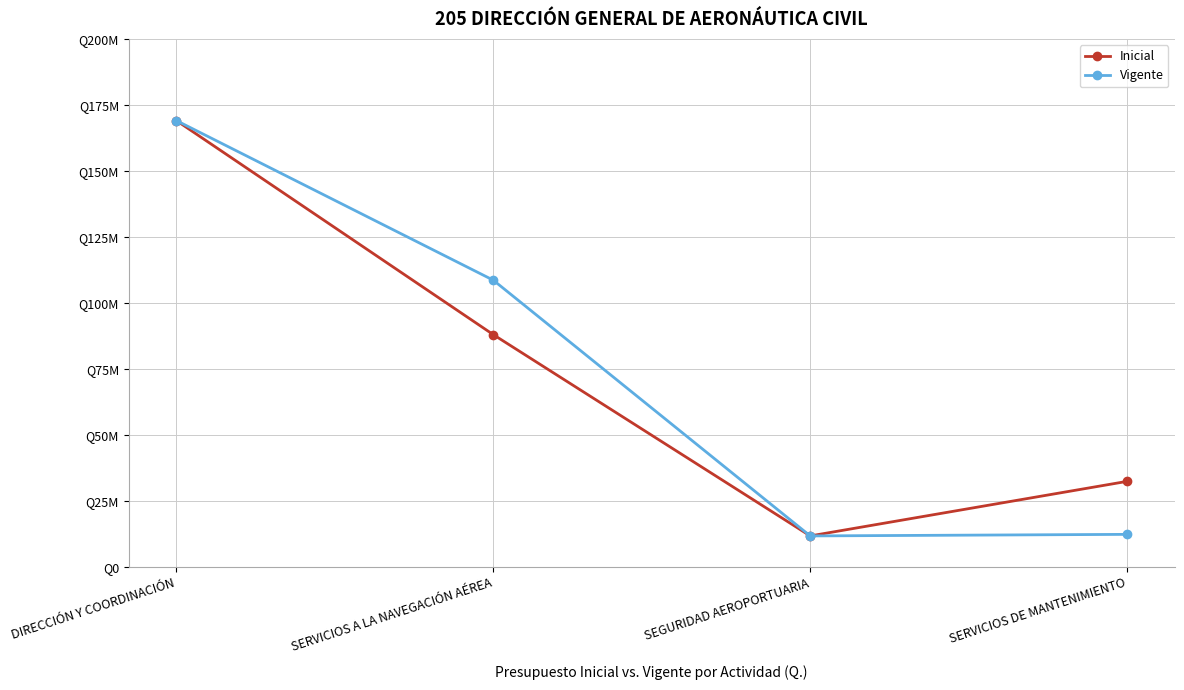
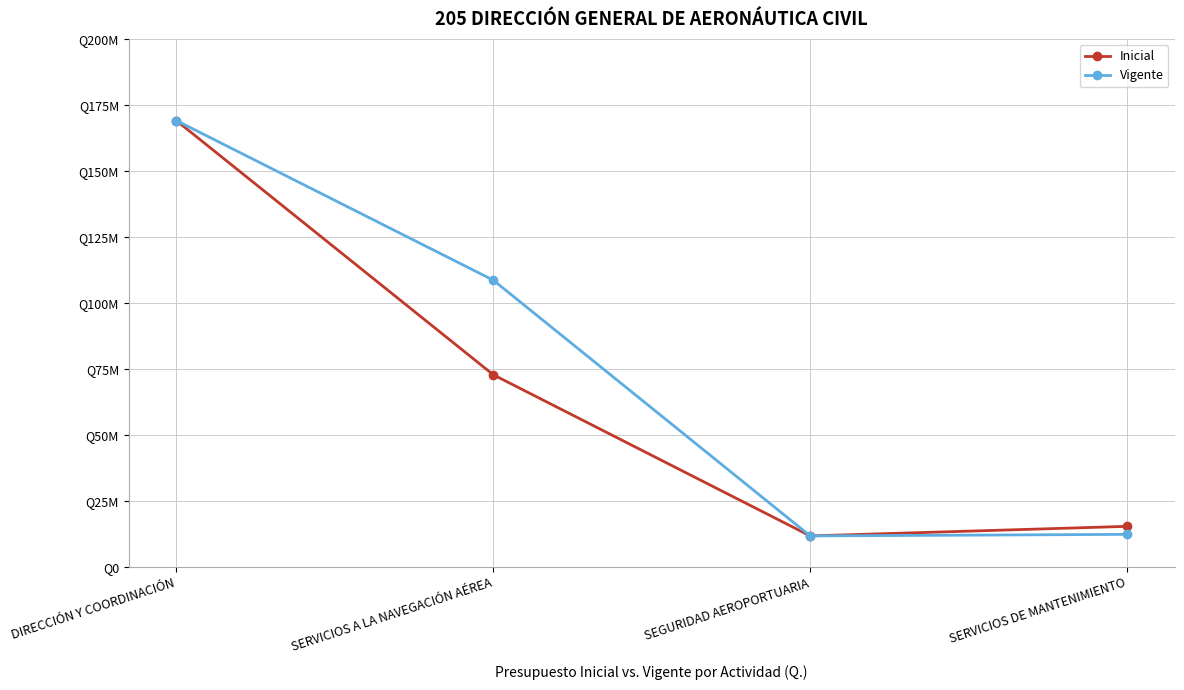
Inicial, SERVICIOS A LA NAVEGACIÓN AÉREA: Q88000000 -> Q73000000
Inicial, SERVICIOS DE MANTENIMIENTO: Q32000000 -> Q15000000
